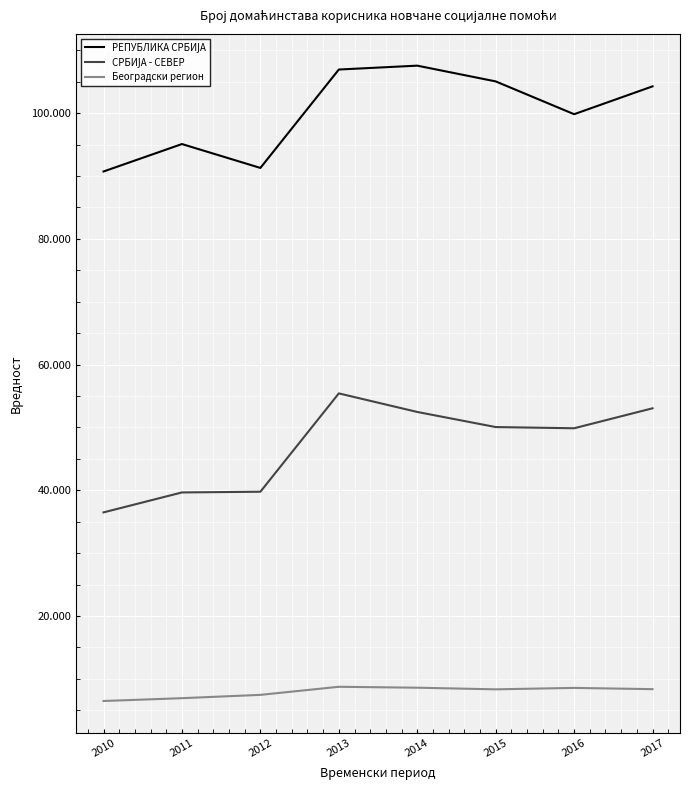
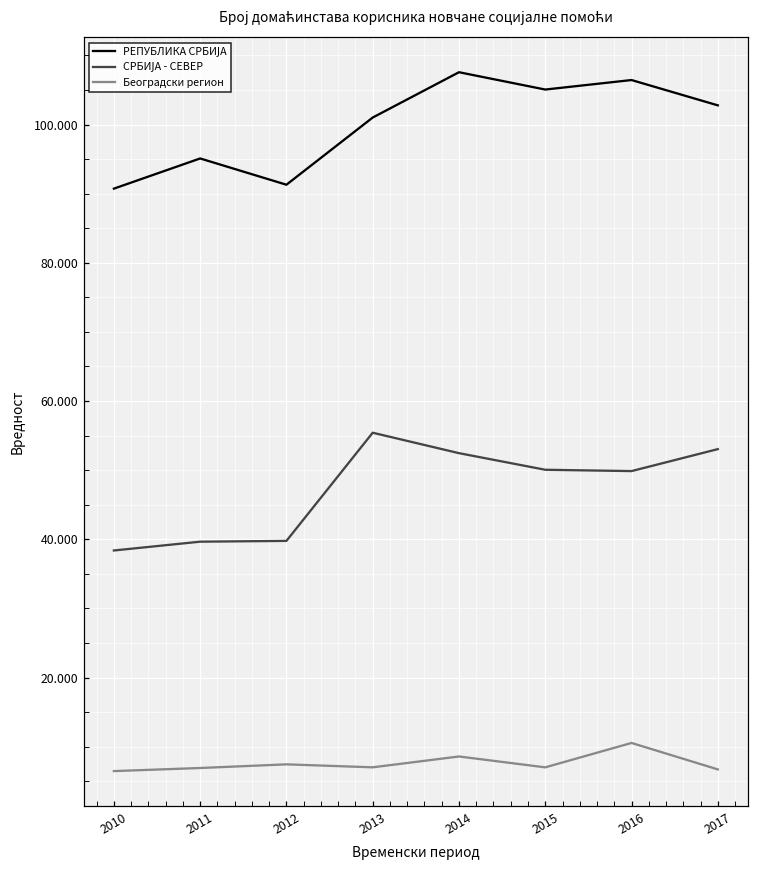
СРБИЈА - СЕВЕР, 2010: 36 -> 38
РЕПУБЛИКА СРБИЈА, 2013: 107 -> 101
Београдски регион, 2013: 9 -> 7
Београдски регион, 2015: 8 -> 7
РЕПУБЛИКА СРБИЈА, 2016: 100 -> 106
Београдски регион, 2016: 9 -> 11
РЕПУБЛИКА СРБИЈА, 2017: 104 -> 103
Београдски регион, 2017: 8 -> 7
